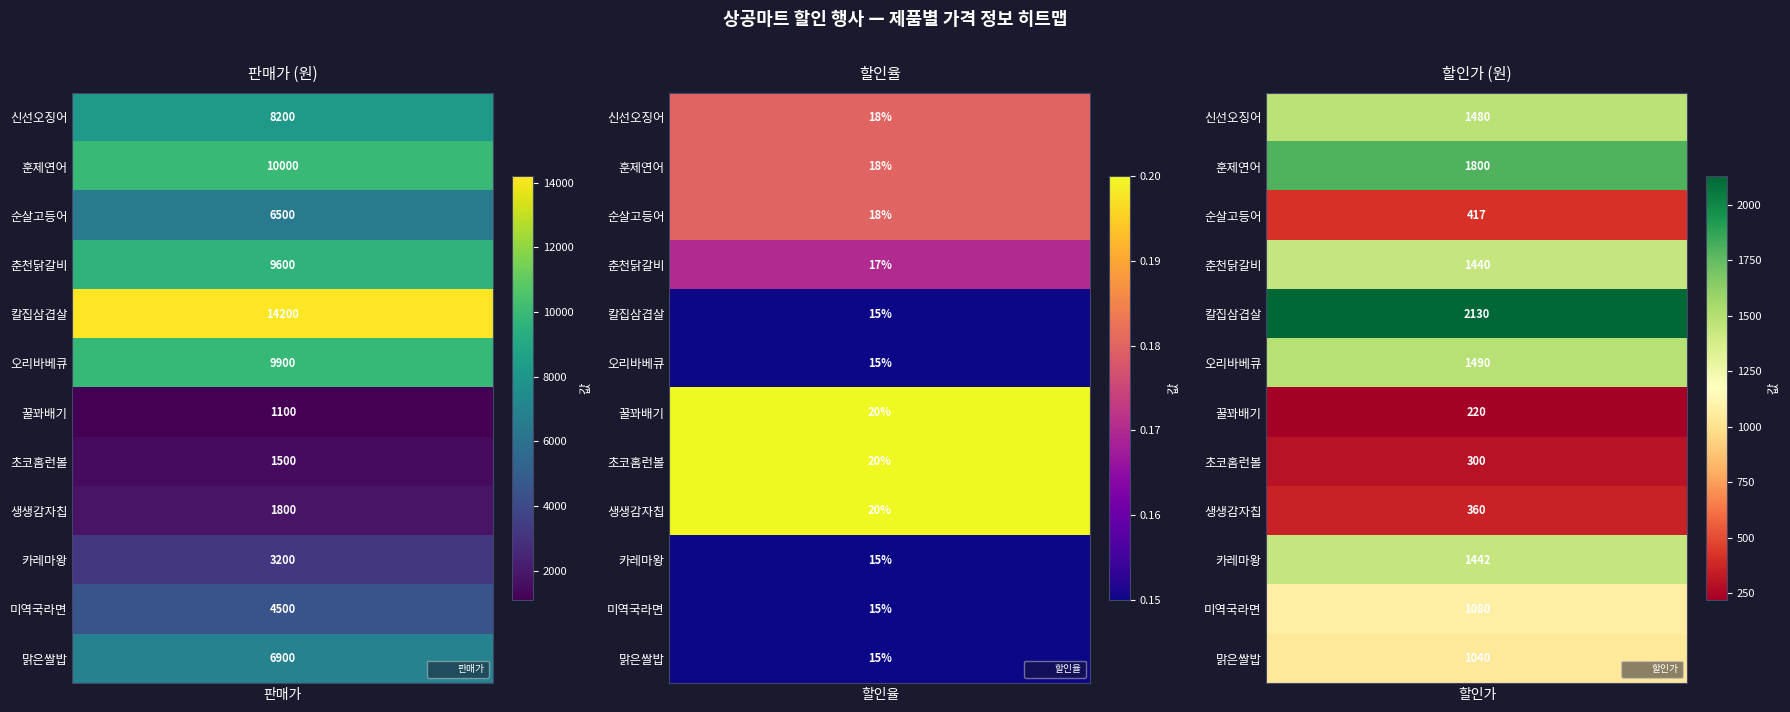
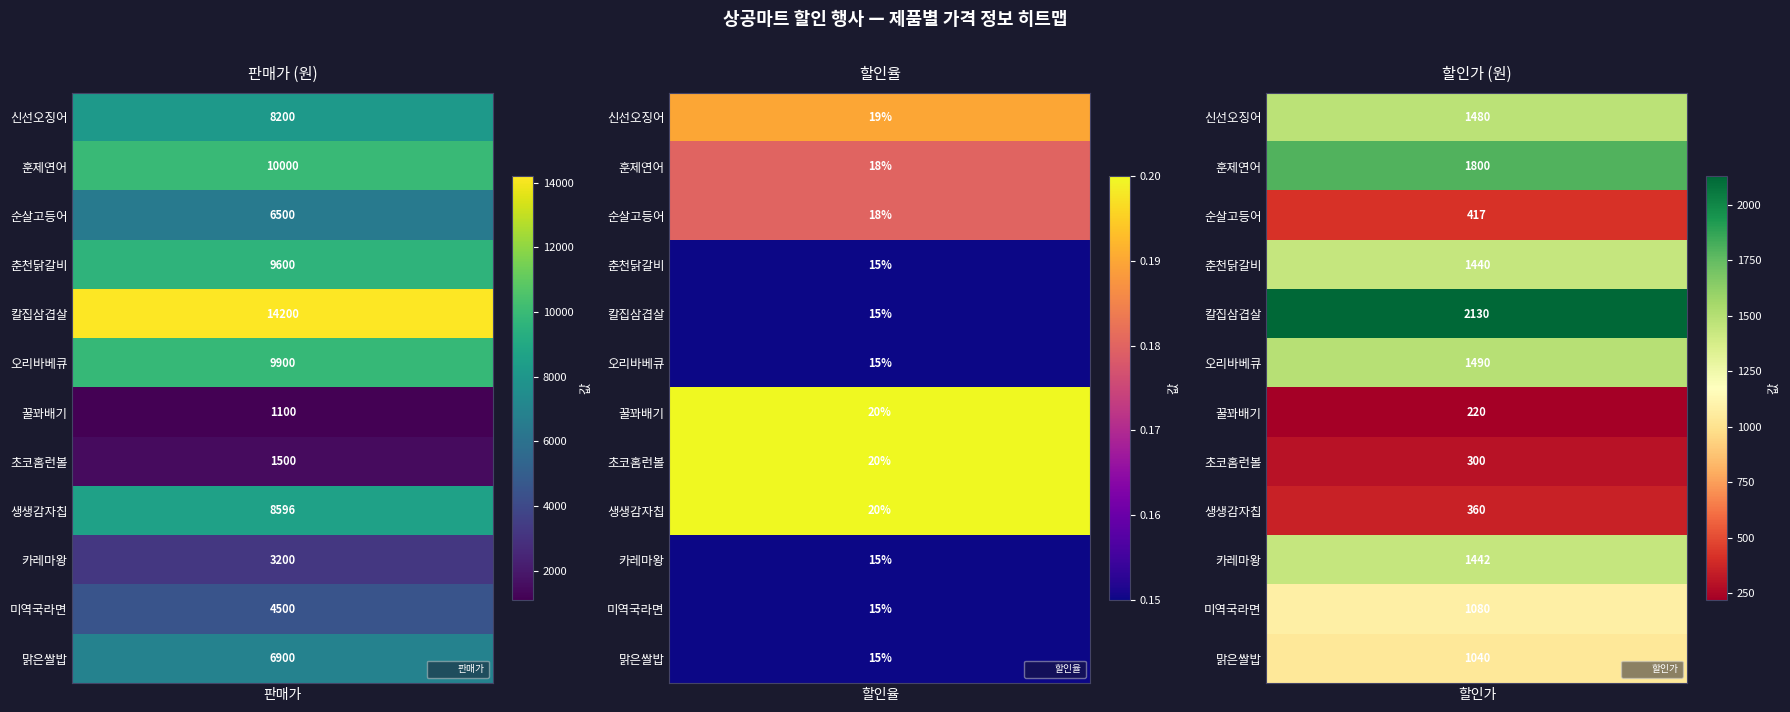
판매가 (원), 생생감자칩, 판매가: 1800 -> 8596
할인율, 신선오징어, 할인율: 18% -> 19%
할인율, 춘천닭갈비, 할인율: 17% -> 15%
